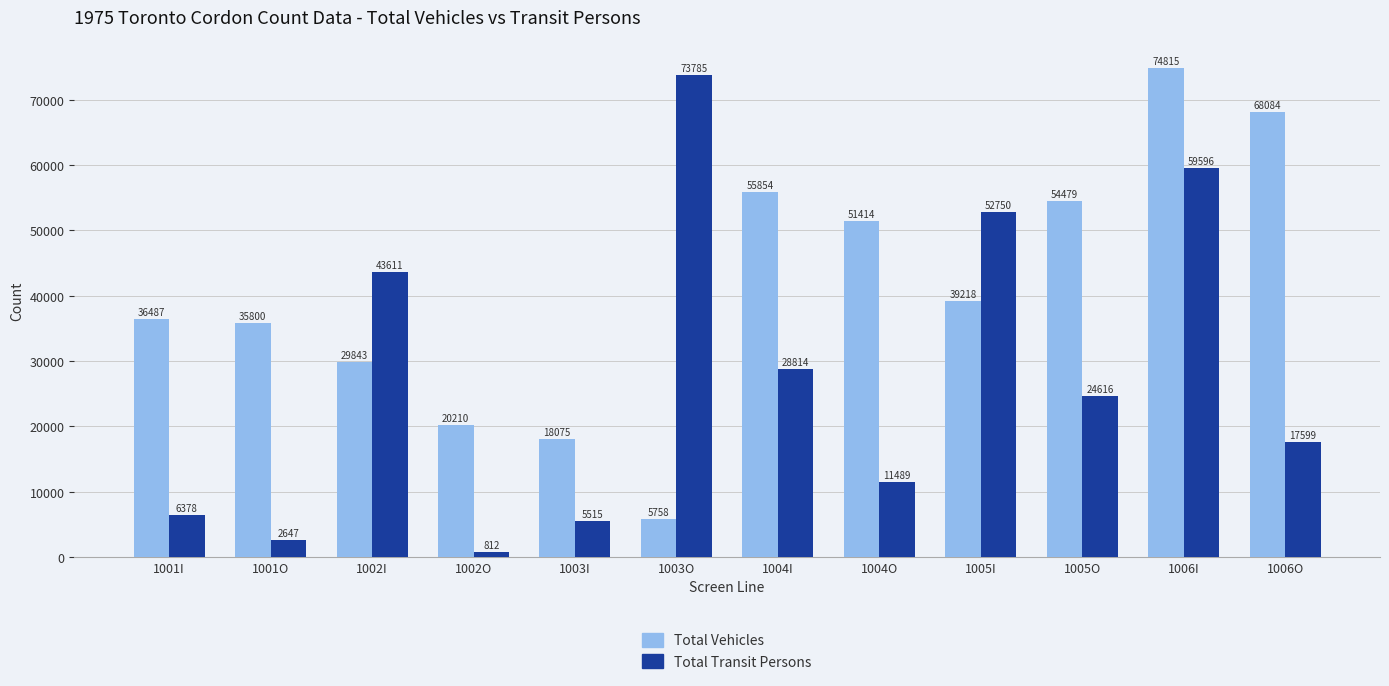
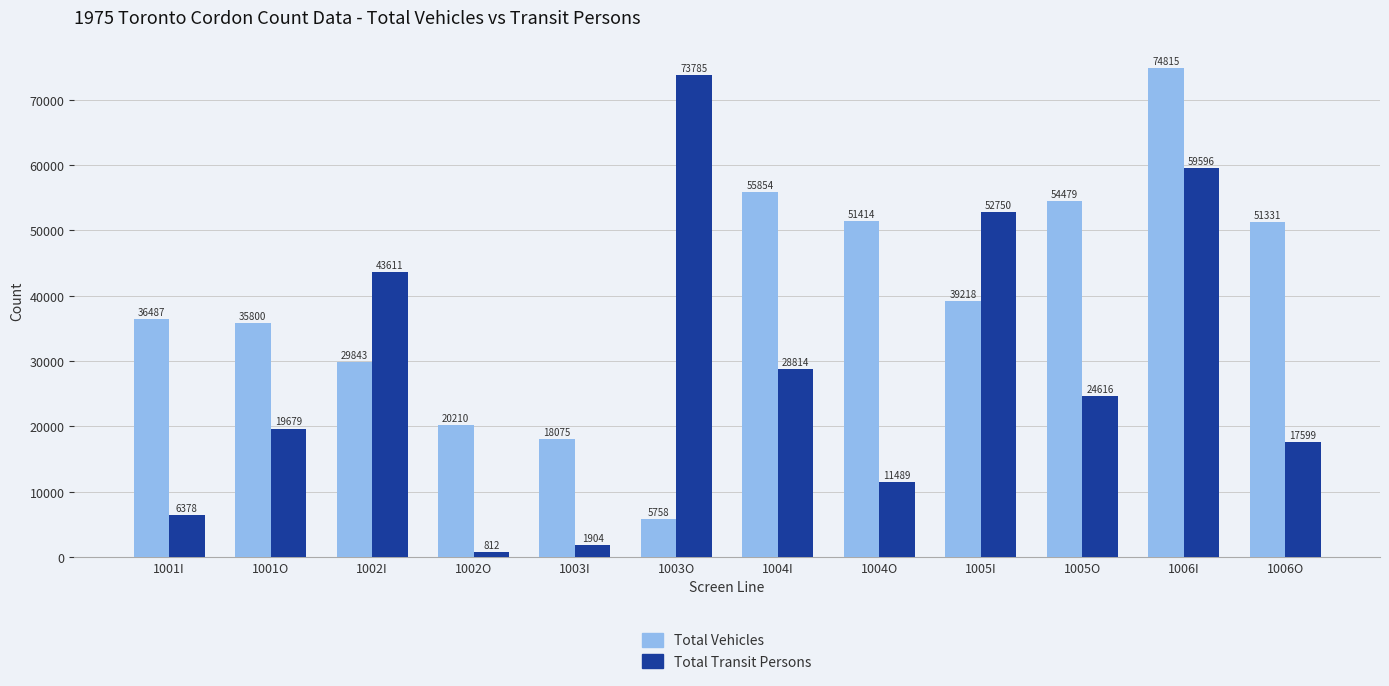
Total Transit Persons, 1001O: 2647 -> 19679
Total Transit Persons, 1003I: 5515 -> 1904
Total Vehicles, 1006O: 68084 -> 51331
